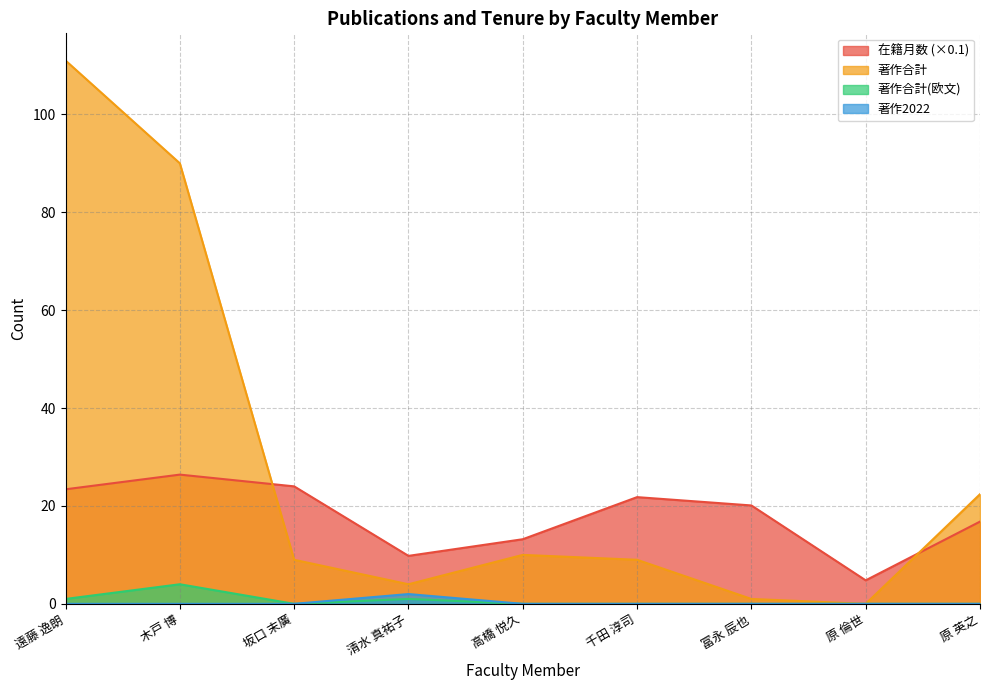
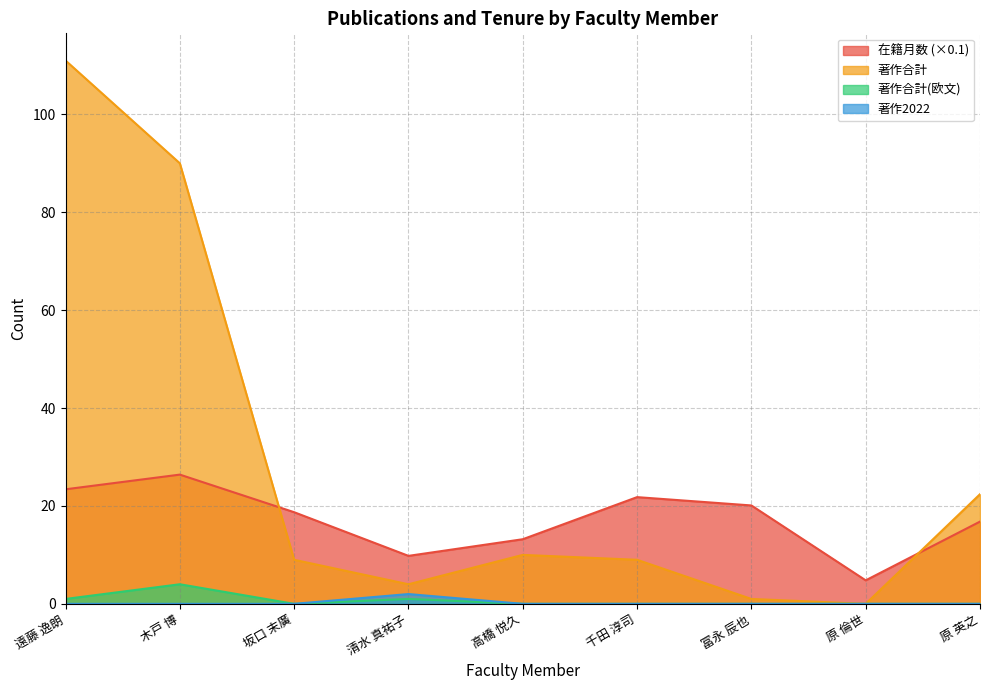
在籍月数 (×0.1), 坂口 末廣: 24 -> 19
